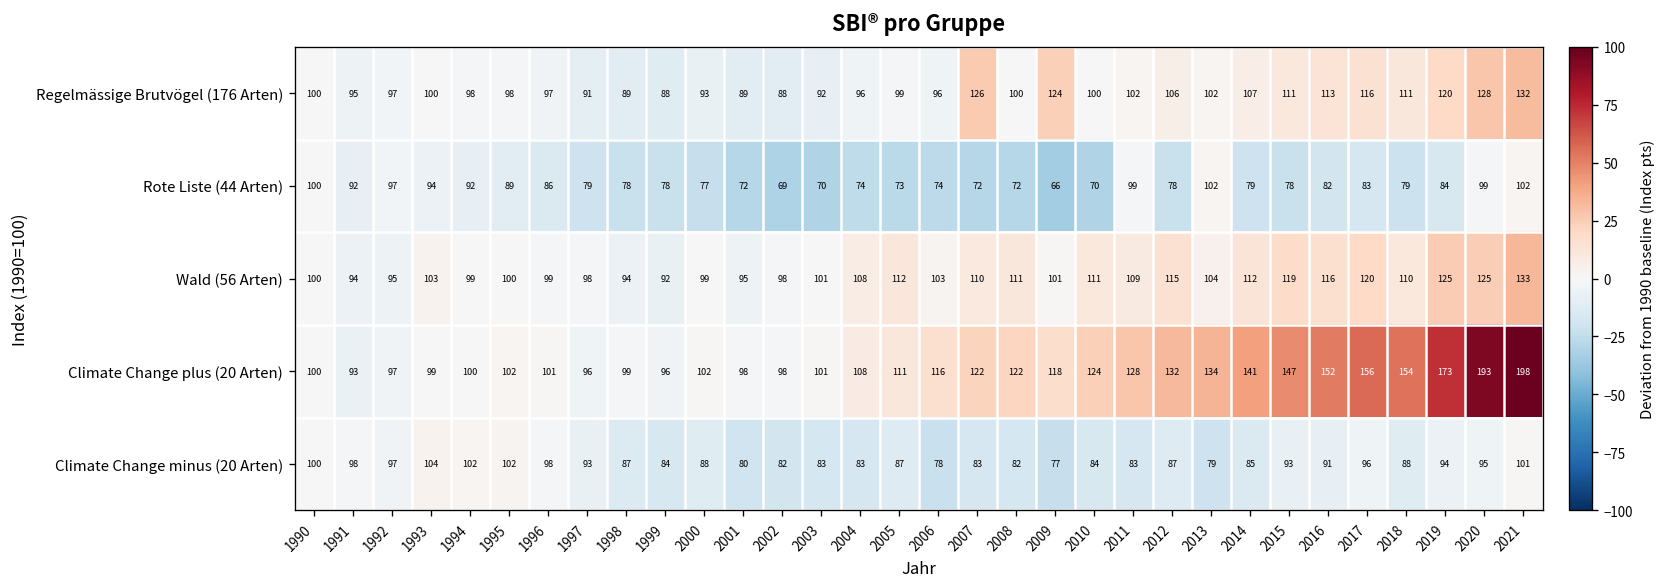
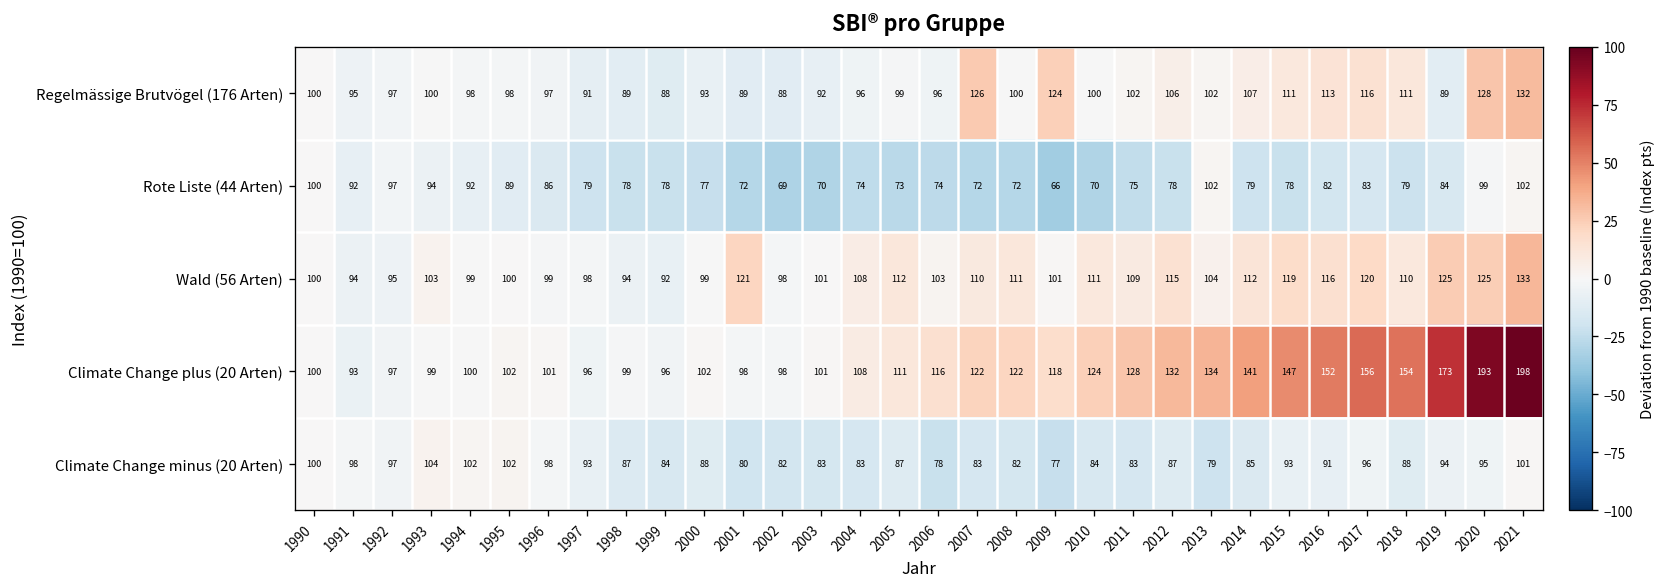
Regelmässige Brutvögel (176 Arten), 2019: 120 -> 89
Rote Liste (44 Arten), 2011: 99 -> 75
Wald (56 Arten), 2001: 95 -> 121
